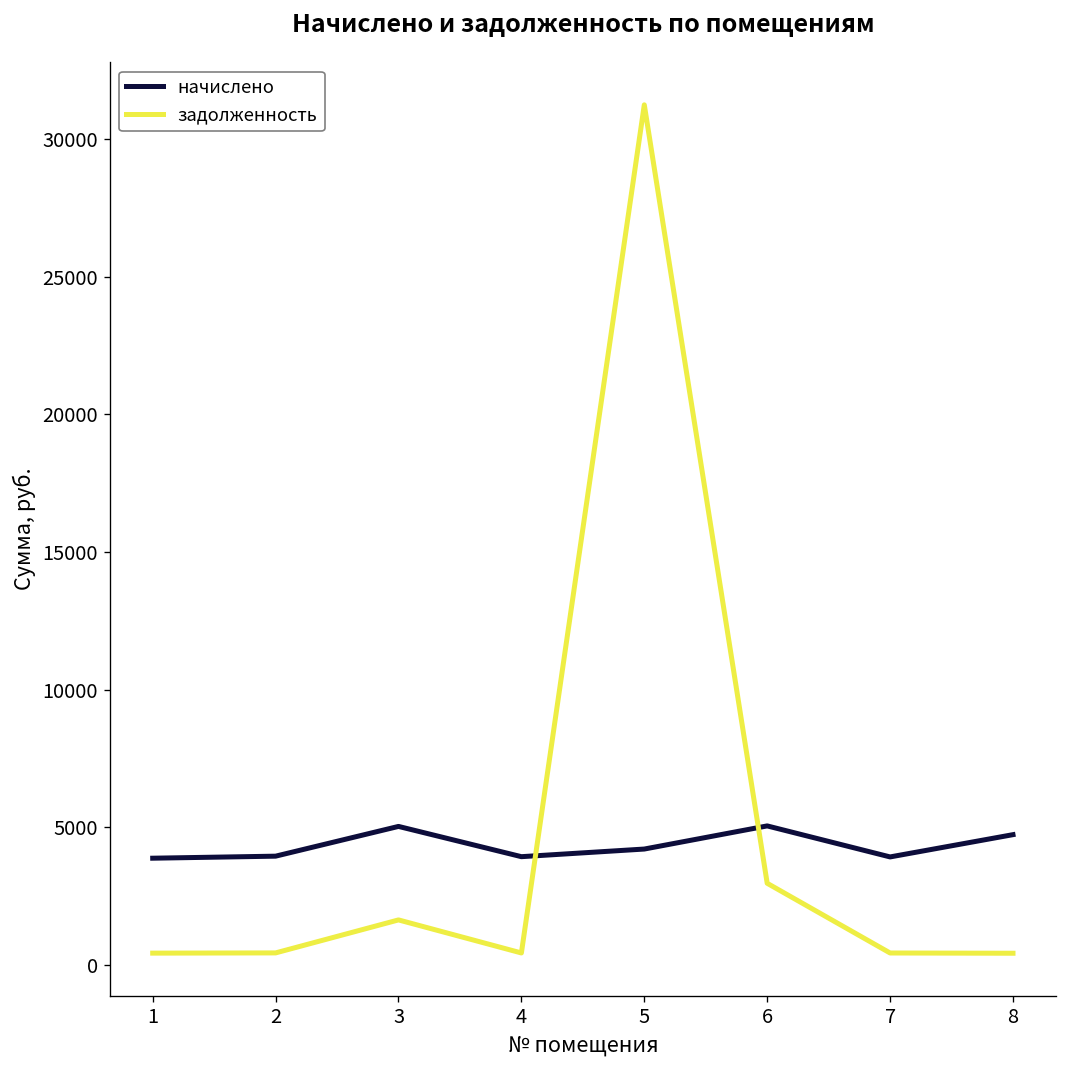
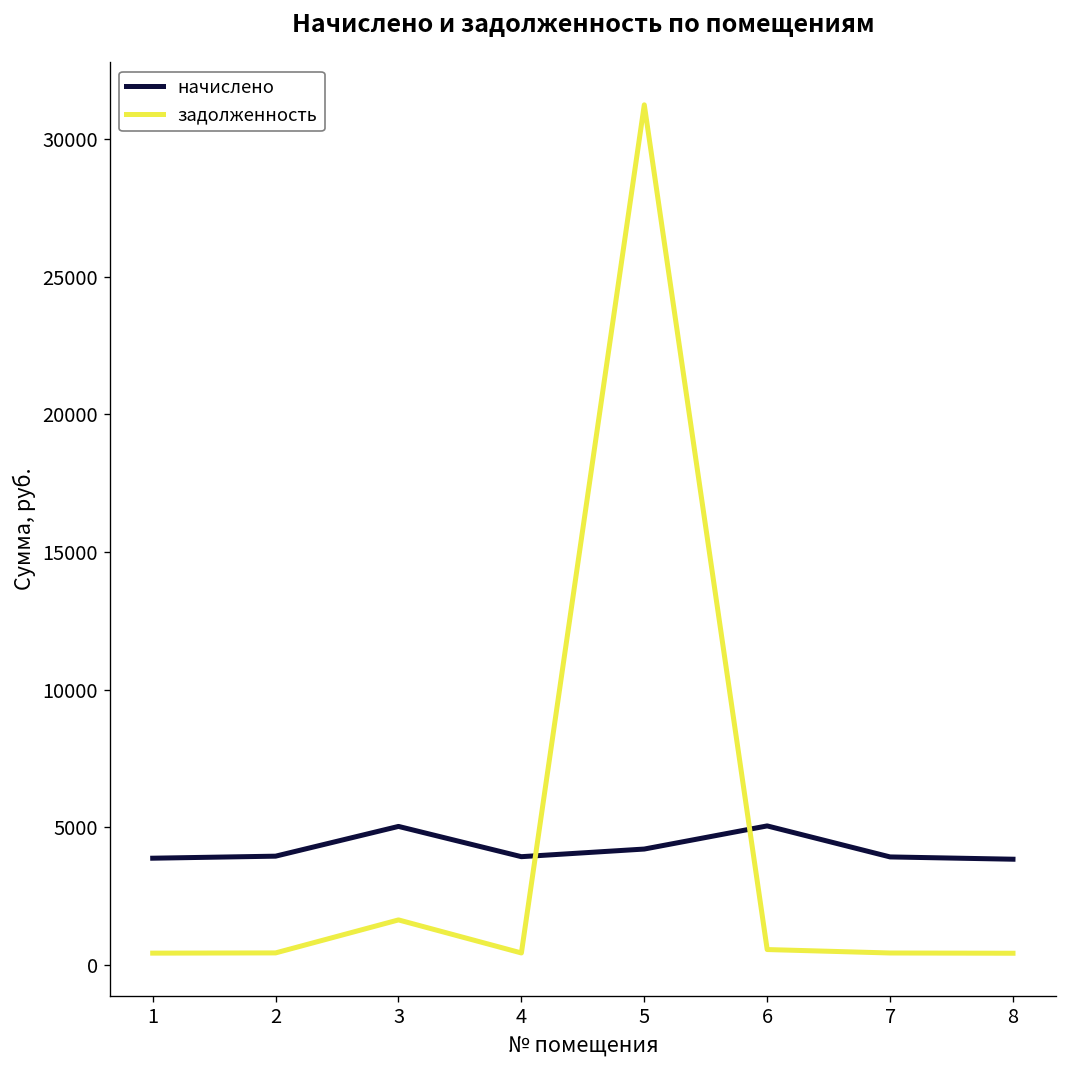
задолженность, 6: 3000 -> 600
начислено, 8: 4700 -> 3800
